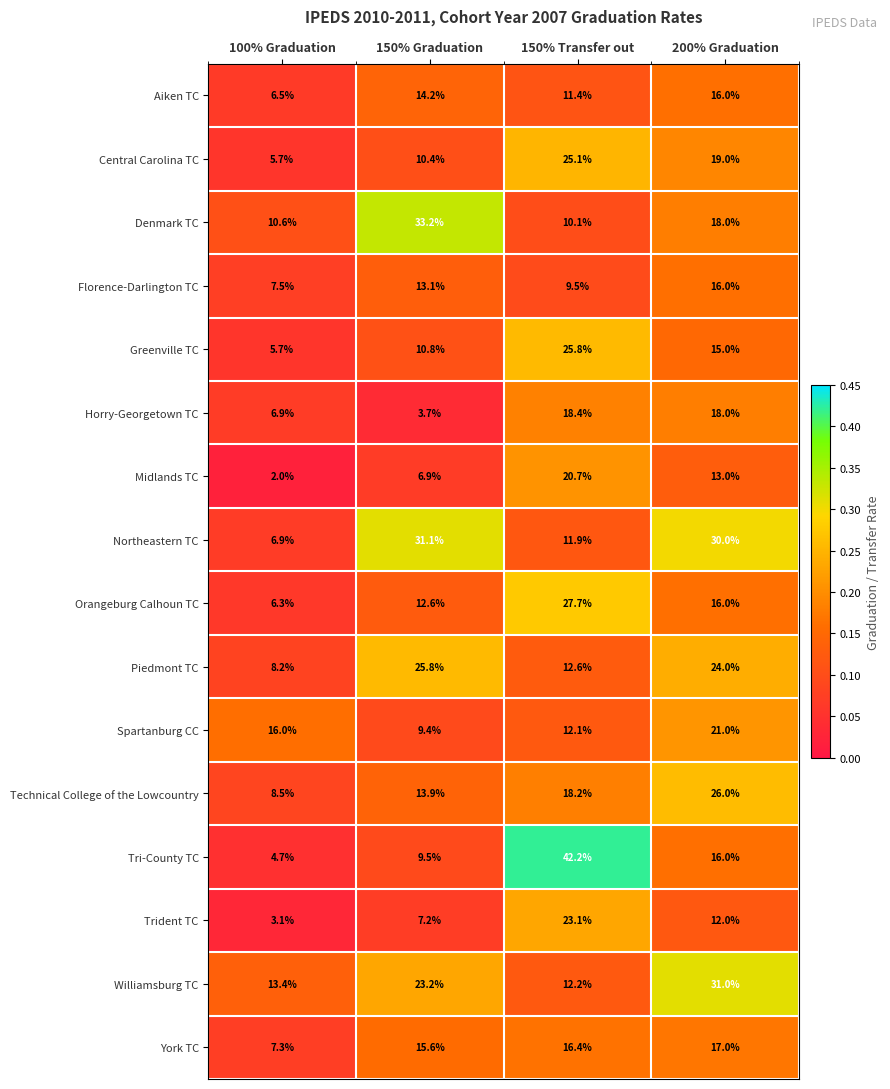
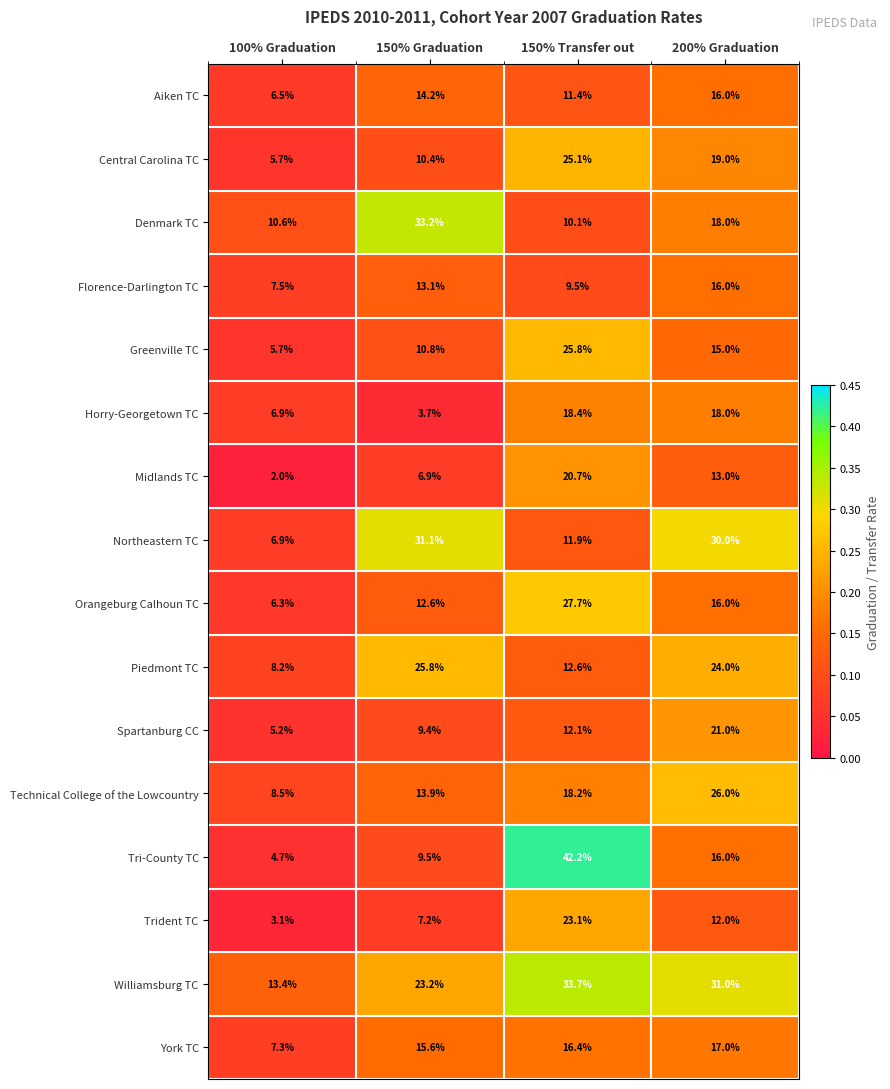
Spartanburg CC, 100% Graduation: 16.0% -> 5.2%
Williamsburg TC, 150% Transfer out: 12.2% -> 33.7%
